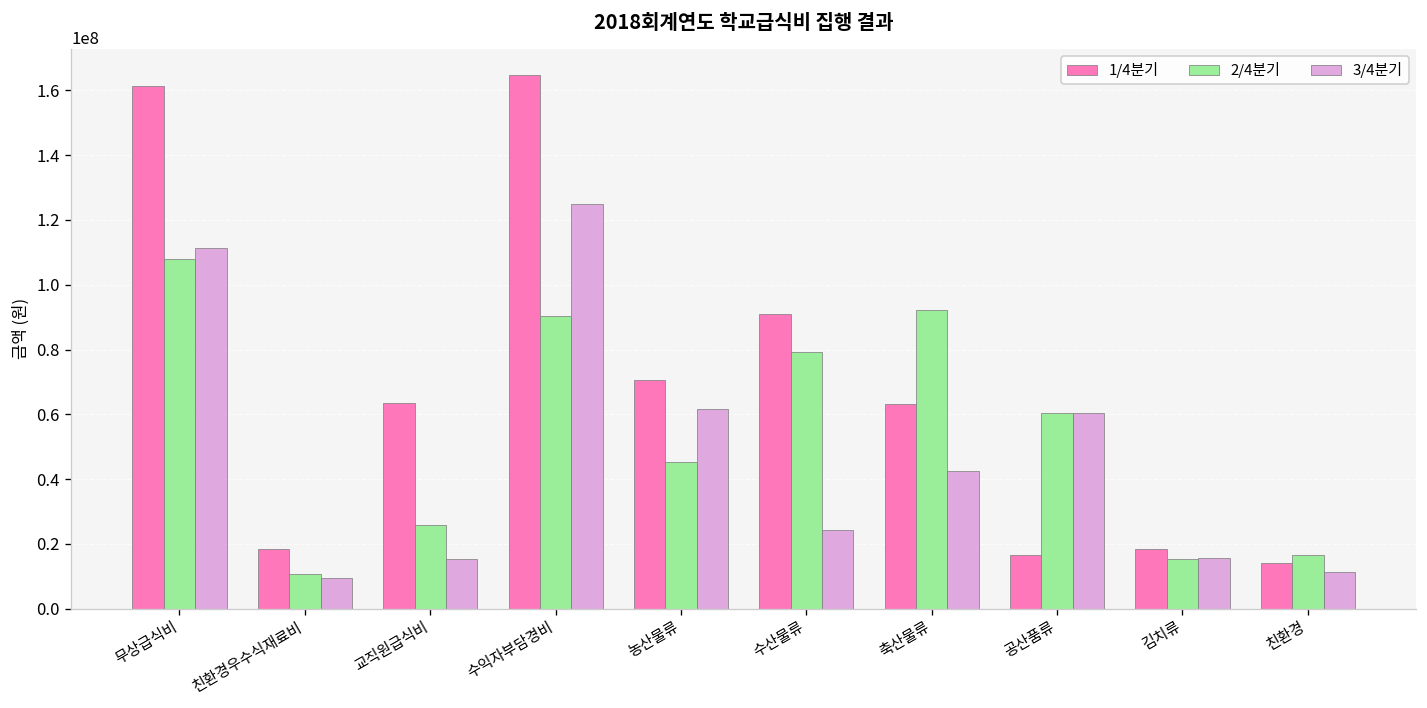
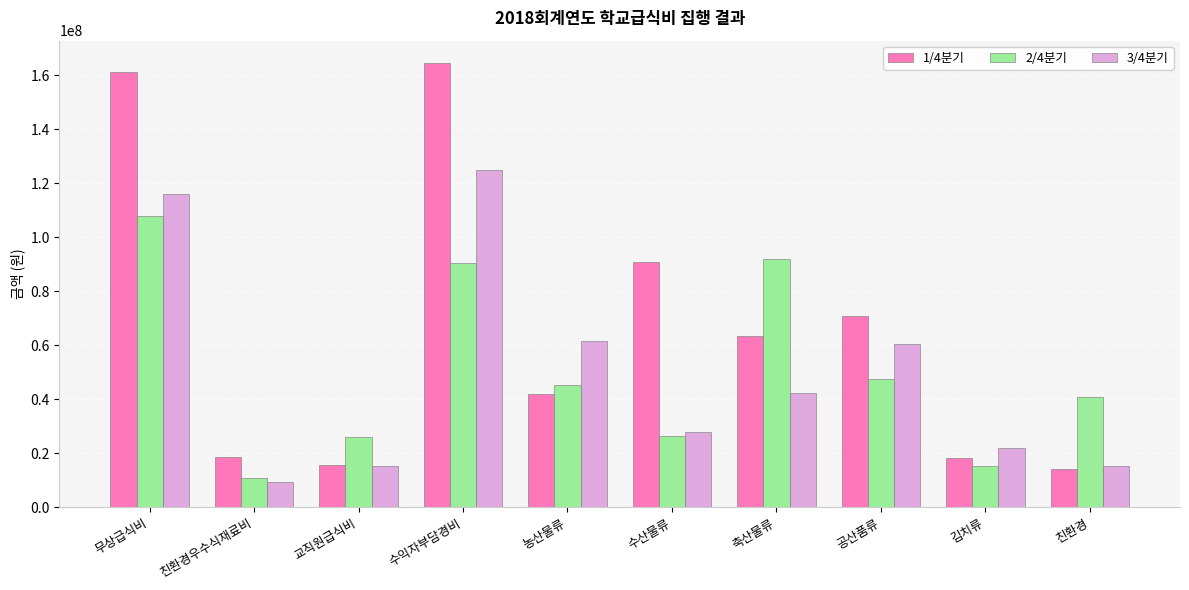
3/4분기, 무상급식비: 111000000 -> 116000000
1/4분기, 교직원급식비: 64000000 -> 16000000
1/4분기, 농산물류: 71000000 -> 42000000
2/4분기, 수산물류: 79000000 -> 26000000
3/4분기, 수산물류: 24000000 -> 28000000
1/4분기, 공산품류: 16000000 -> 71000000
2/4분기, 공산품류: 60000000 -> 48000000
3/4분기, 김치류: 16000000 -> 22000000
2/4분기, 친환경: 17000000 -> 41000000
3/4분기, 친환경: 11000000 -> 15000000
